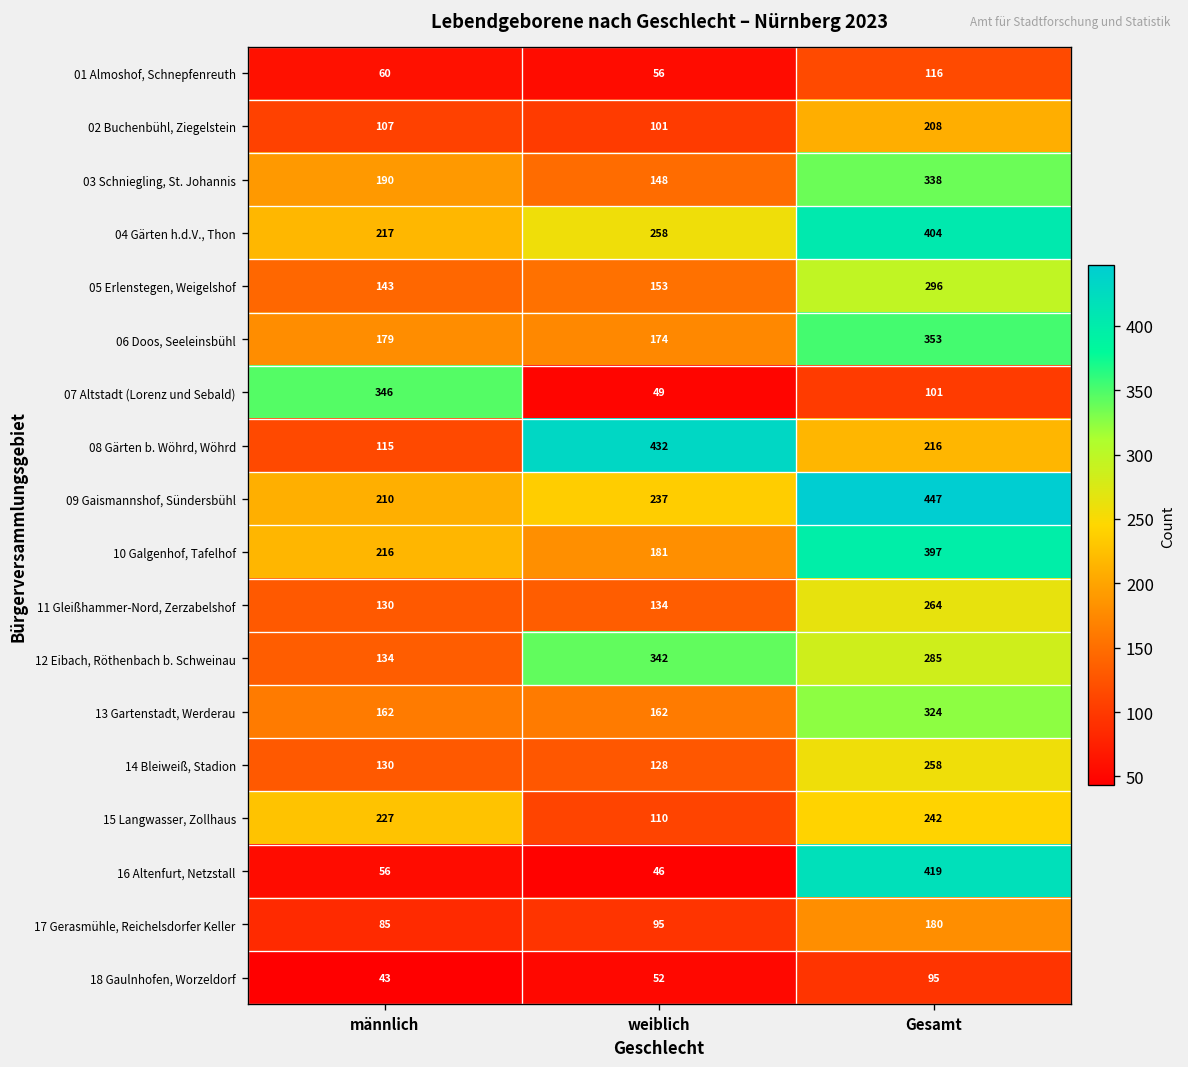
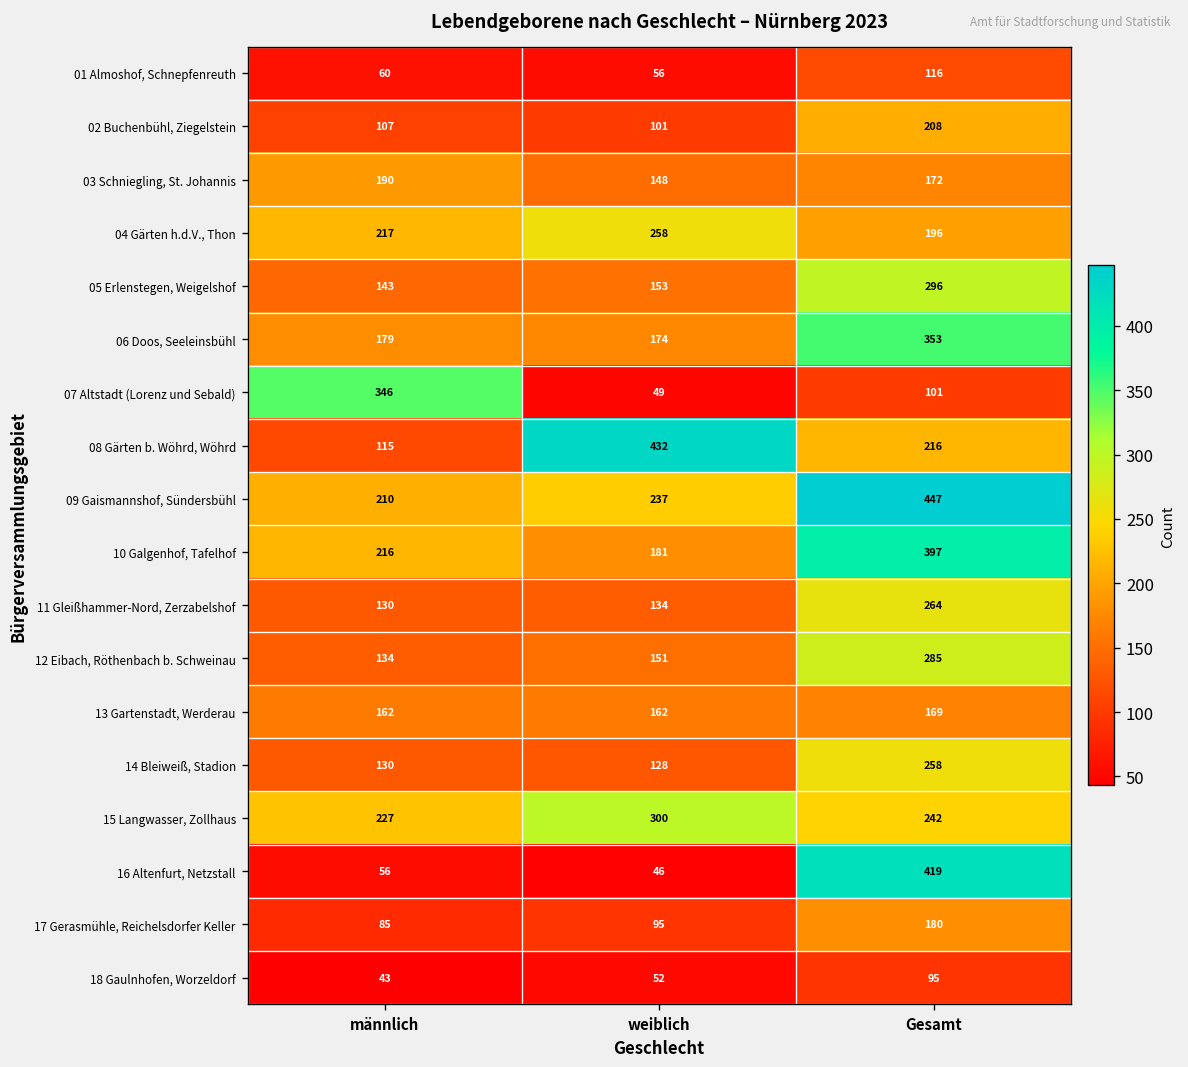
03 Schniegling, St. Johannis, Gesamt: 338 -> 172
04 Gärten h.d.V., Thon, Gesamt: 404 -> 196
12 Eibach, Röthenbach b. Schweinau, weiblich: 342 -> 151
13 Gartenstadt, Werderau, Gesamt: 324 -> 169
15 Langwasser, Zollhaus, weiblich: 110 -> 300
